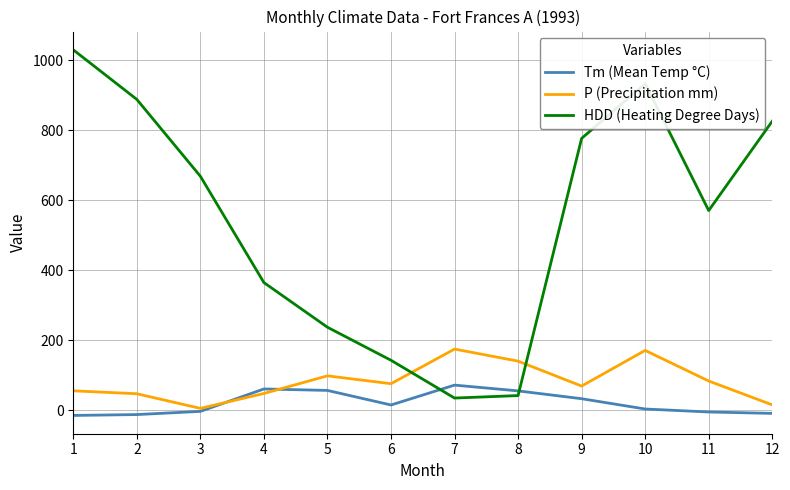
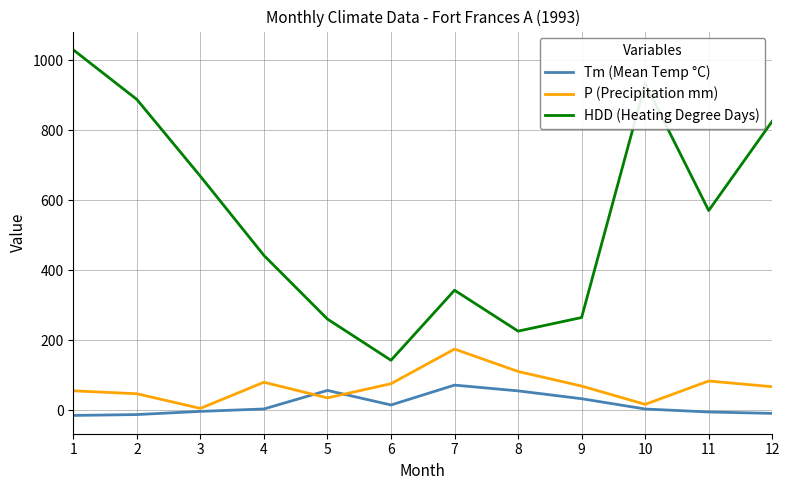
Tm (Mean Temp °C), 4: 60 -> 0
P (Precipitation mm), 4: 50 -> 80
HDD (Heating Degree Days), 4: 360 -> 440
P (Precipitation mm), 5: 100 -> 40
HDD (Heating Degree Days), 5: 240 -> 260
HDD (Heating Degree Days), 7: 30 -> 340
P (Precipitation mm), 8: 140 -> 110
HDD (Heating Degree Days), 8: 40 -> 230
HDD (Heating Degree Days), 9: 780 -> 260
P (Precipitation mm), 10: 170 -> 20
P (Precipitation mm), 12: 20 -> 70
